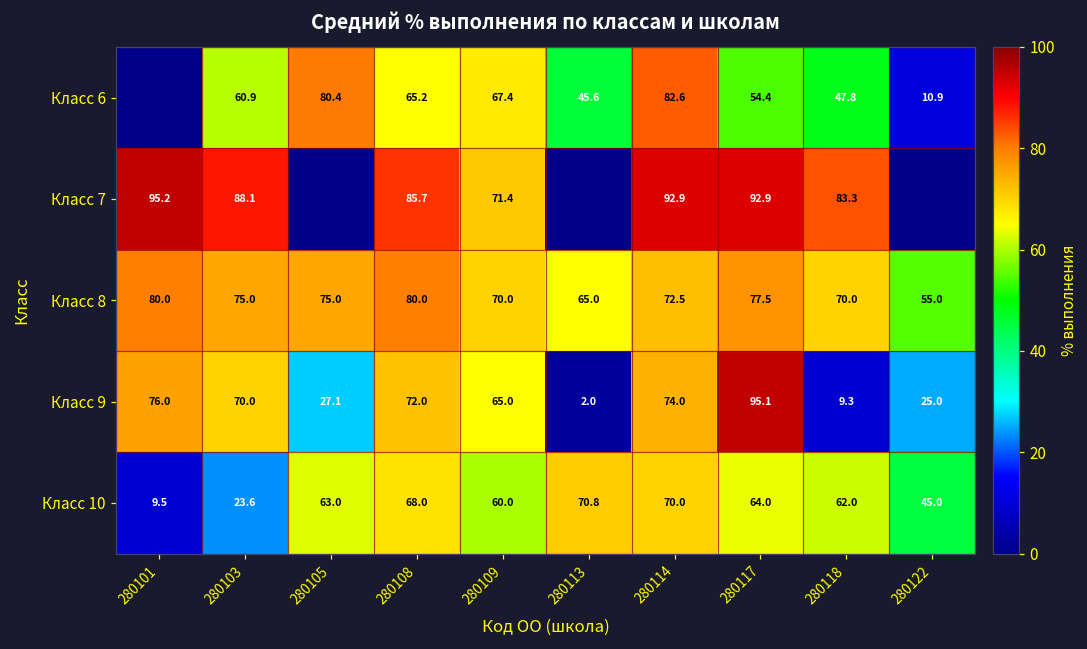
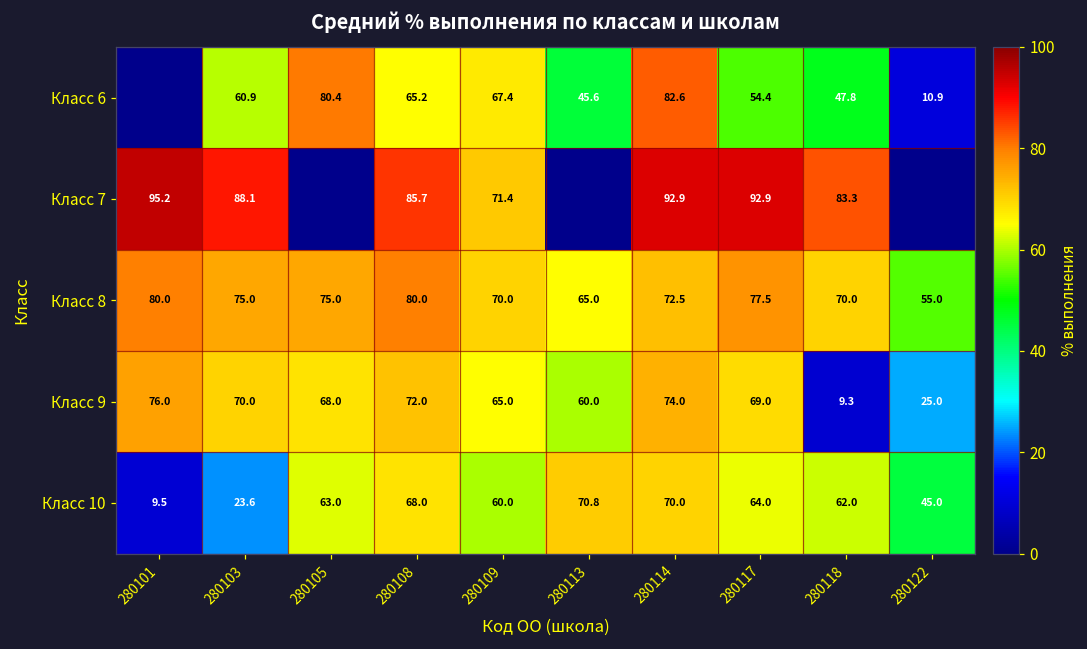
Класс 9, 280105: 27.1 -> 68.0
Класс 9, 280113: 2.0 -> 60.0
Класс 9, 280117: 95.1 -> 69.0
